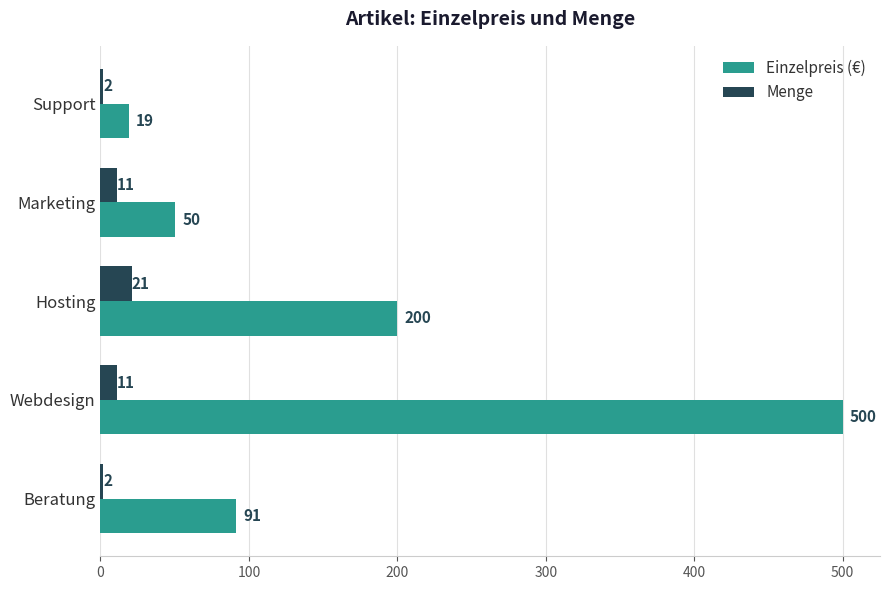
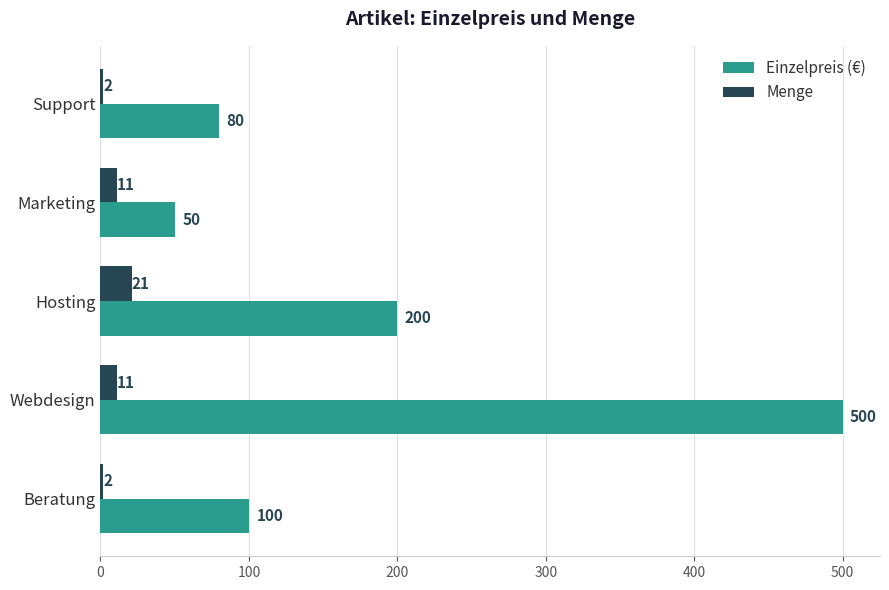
Einzelpreis (€), Support: 19 -> 80
Einzelpreis (€), Beratung: 91 -> 100
